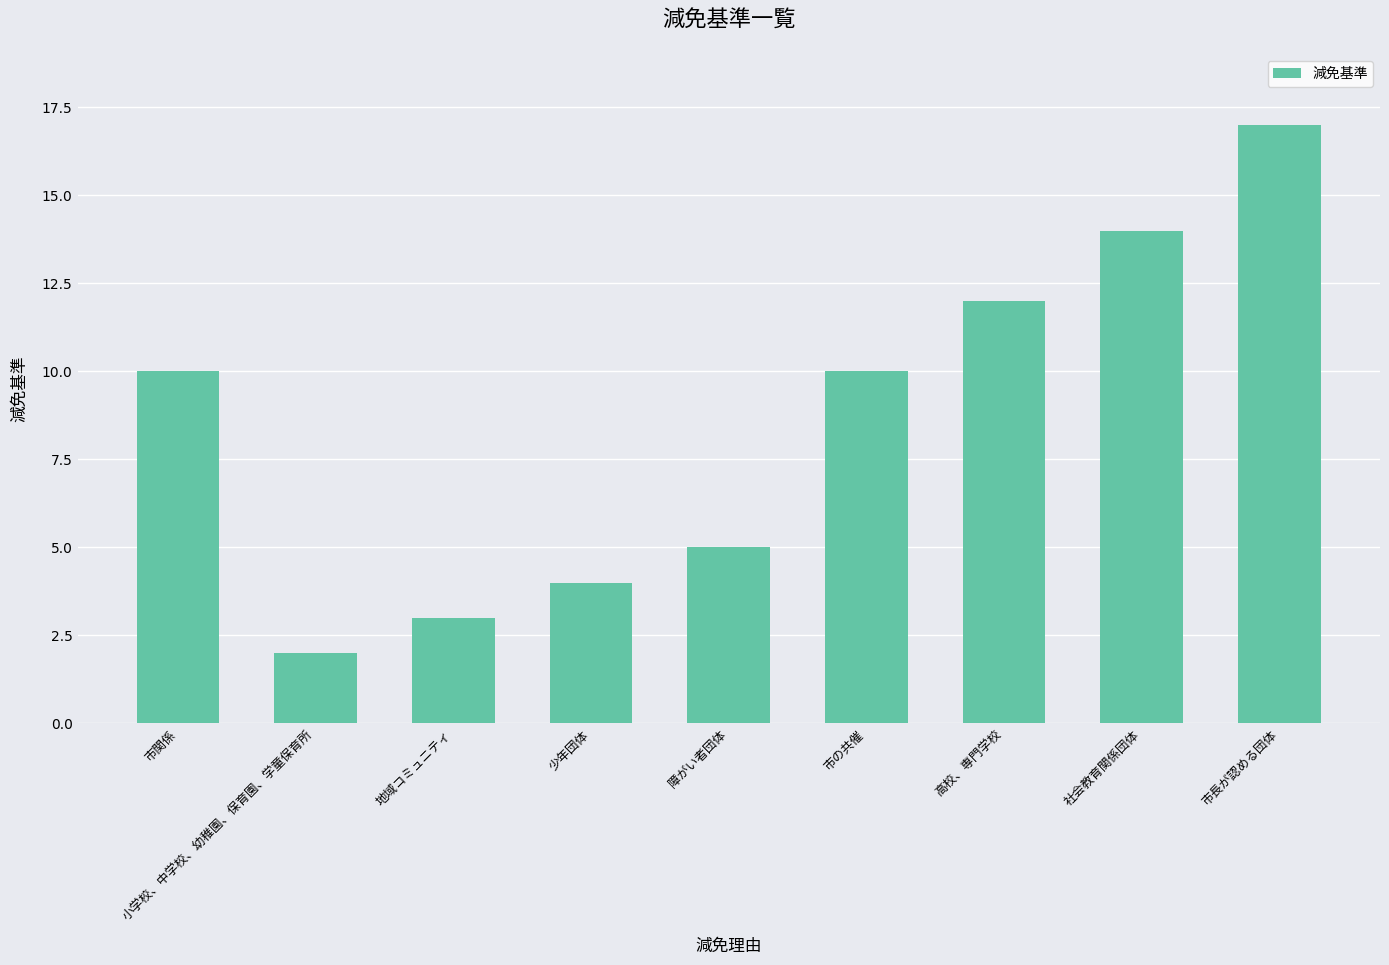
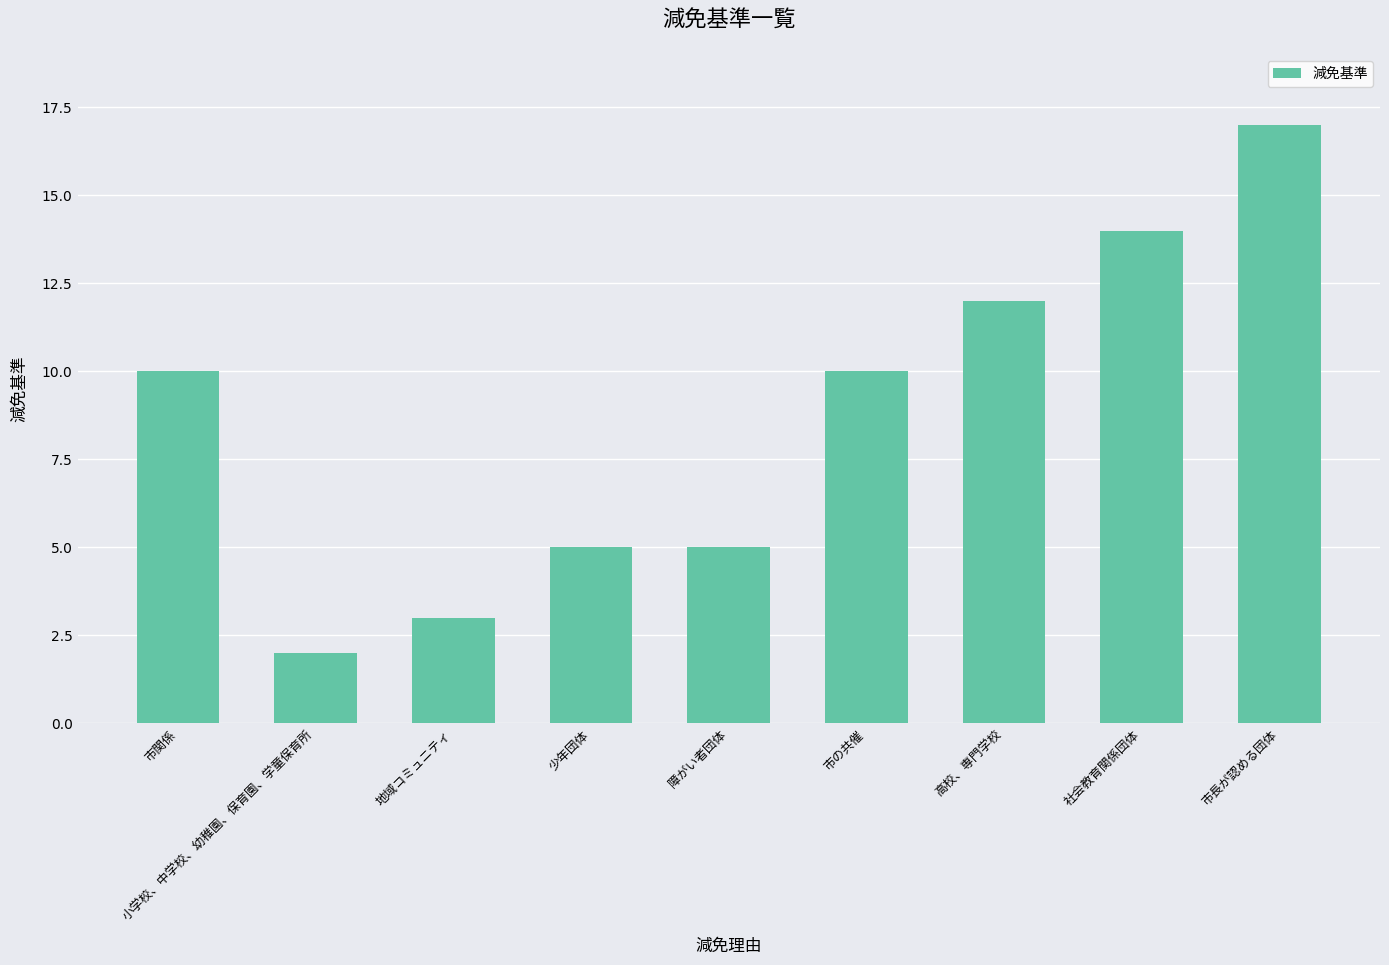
少年団体: 4 -> 5
